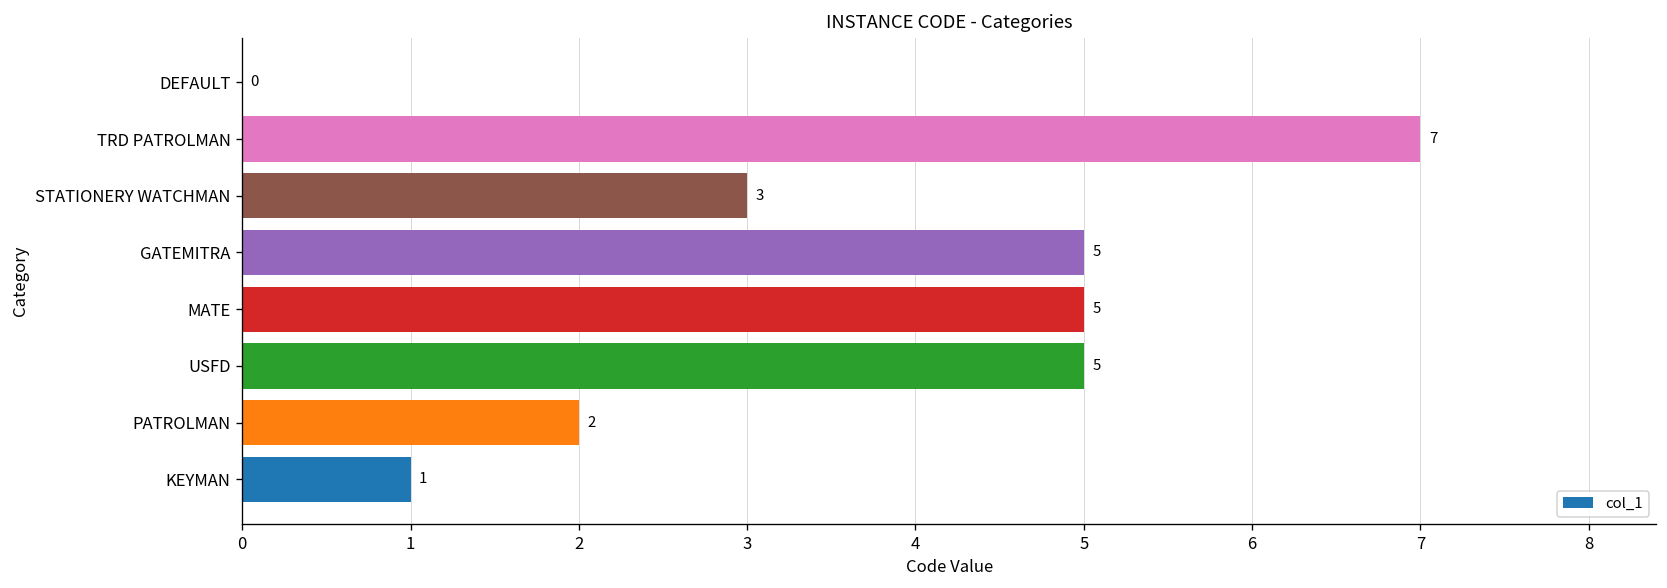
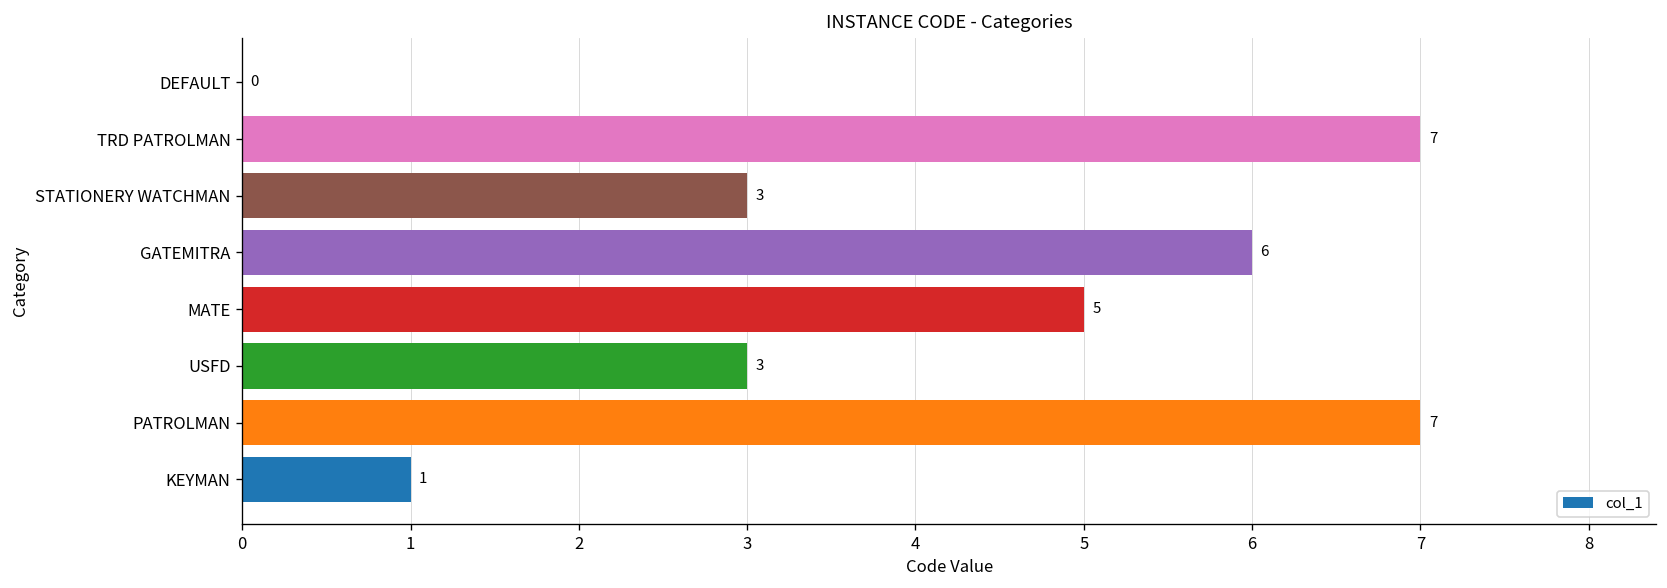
GATEMITRA: 5 -> 6
USFD: 5 -> 3
PATROLMAN: 2 -> 7
